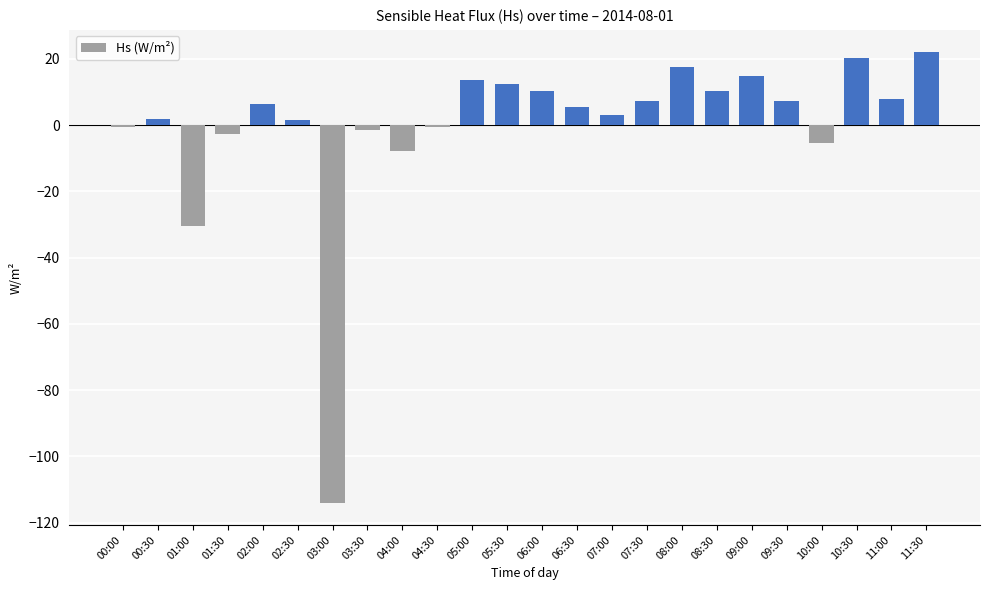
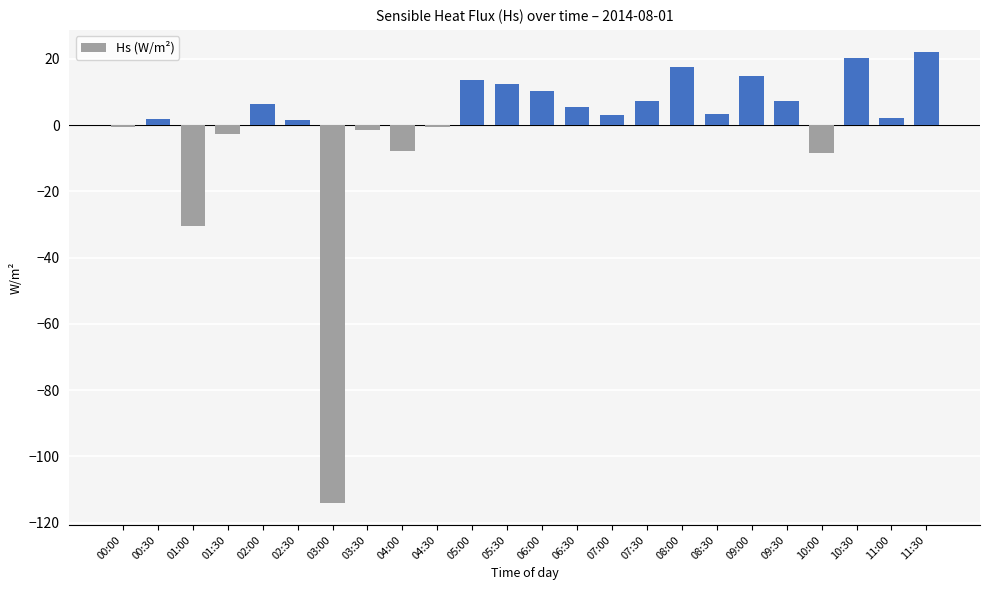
08:30: 10 -> 3
10:00: -6 -> -8
11:00: 8 -> 2
